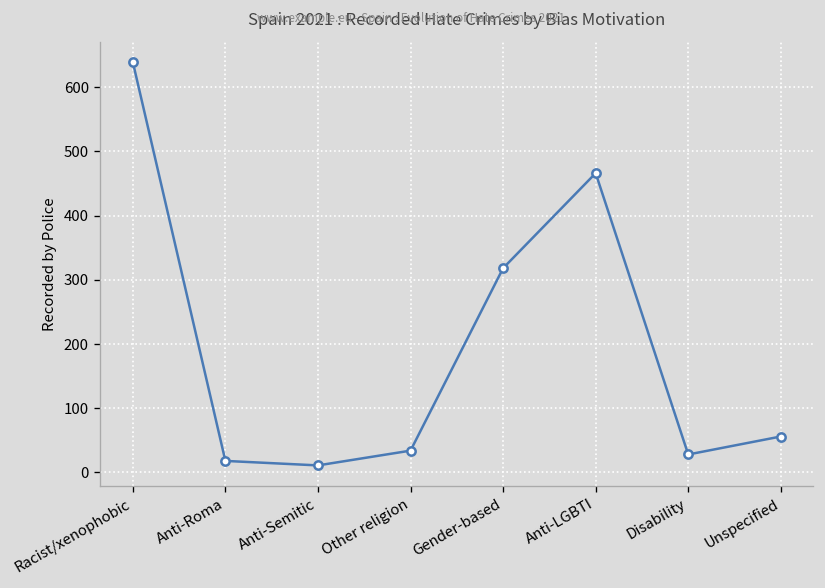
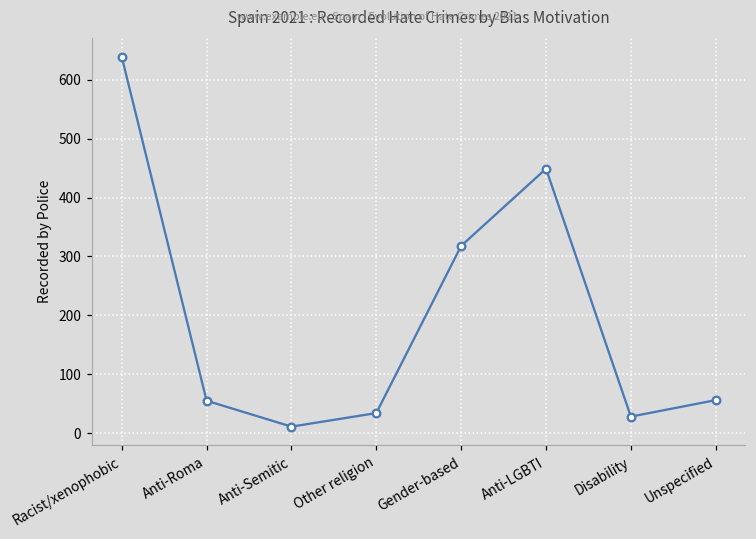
Anti-Roma: 20 -> 60
Anti-LGBTI: 470 -> 450
